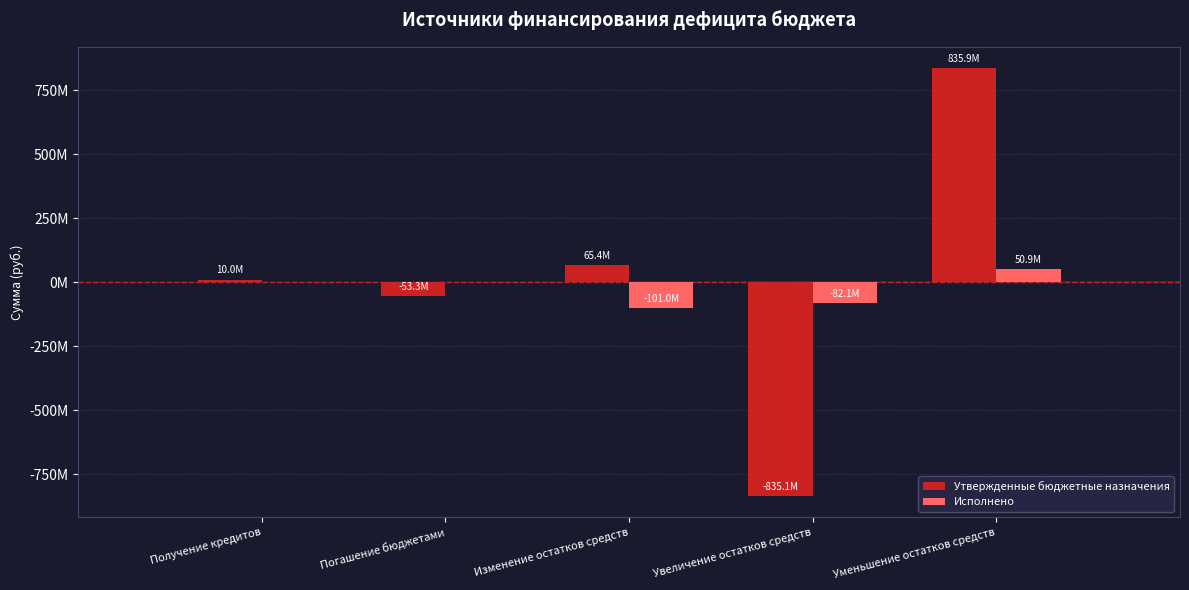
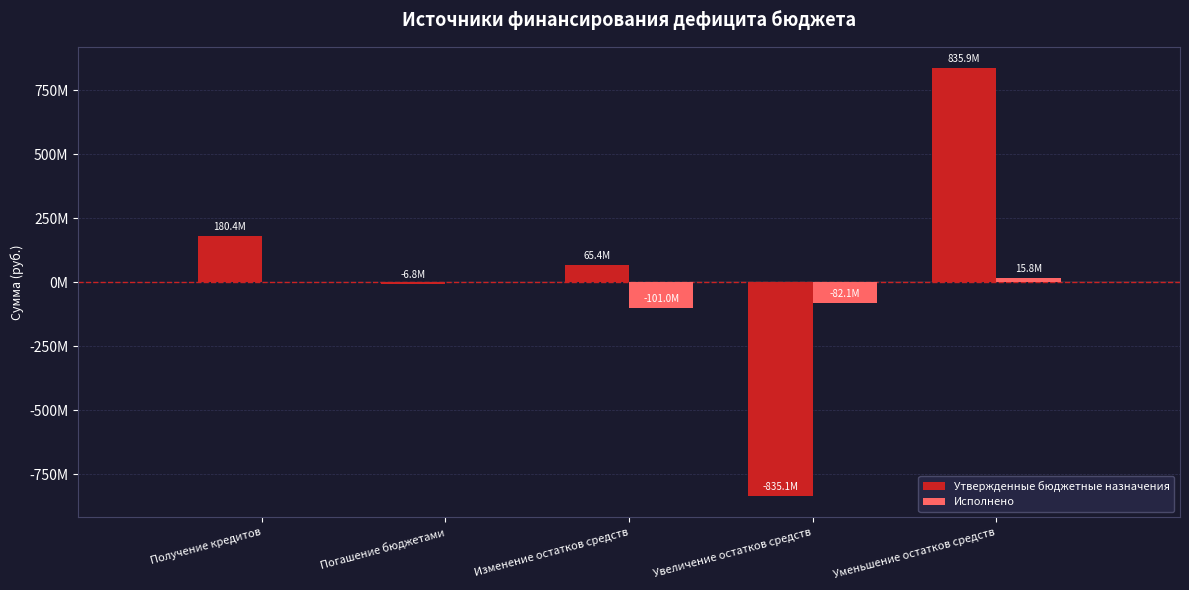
Утвержденные бюджетные назначения, Получение кредитов: 10.0M -> 180.4M
Утвержденные бюджетные назначения, Погашение бюджетами: -53.3M -> -6.8M
Исполнено, Уменьшение остатков средств: 50.9M -> 15.8M
